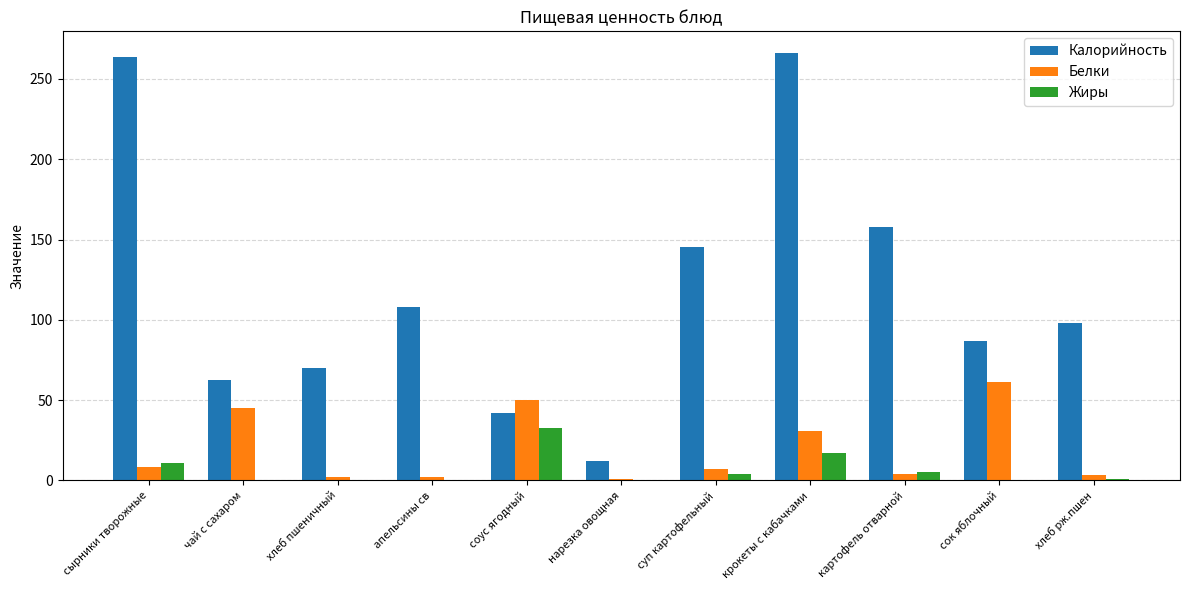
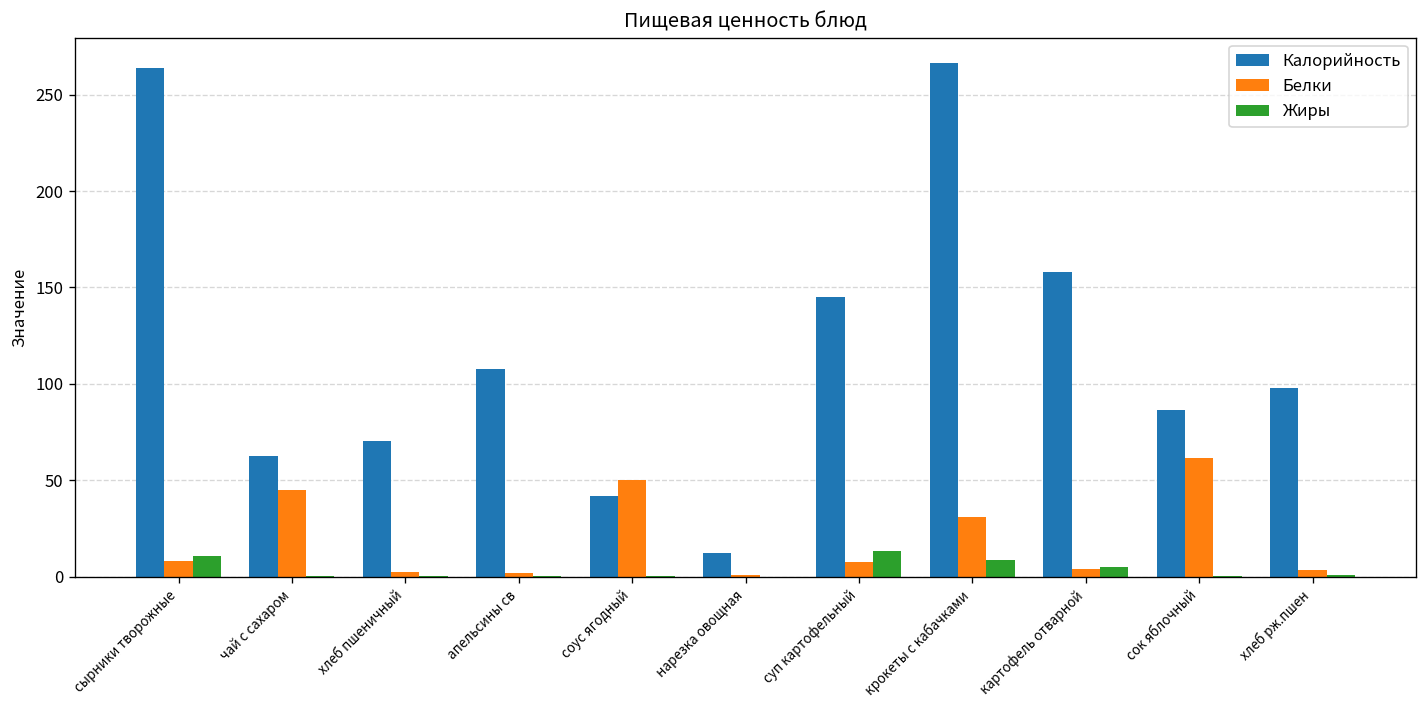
Жиры, соус ягодный: 33 -> 0
Жиры, суп картофельный: 4 -> 13
Жиры, крокеты с кабачками: 17 -> 9
